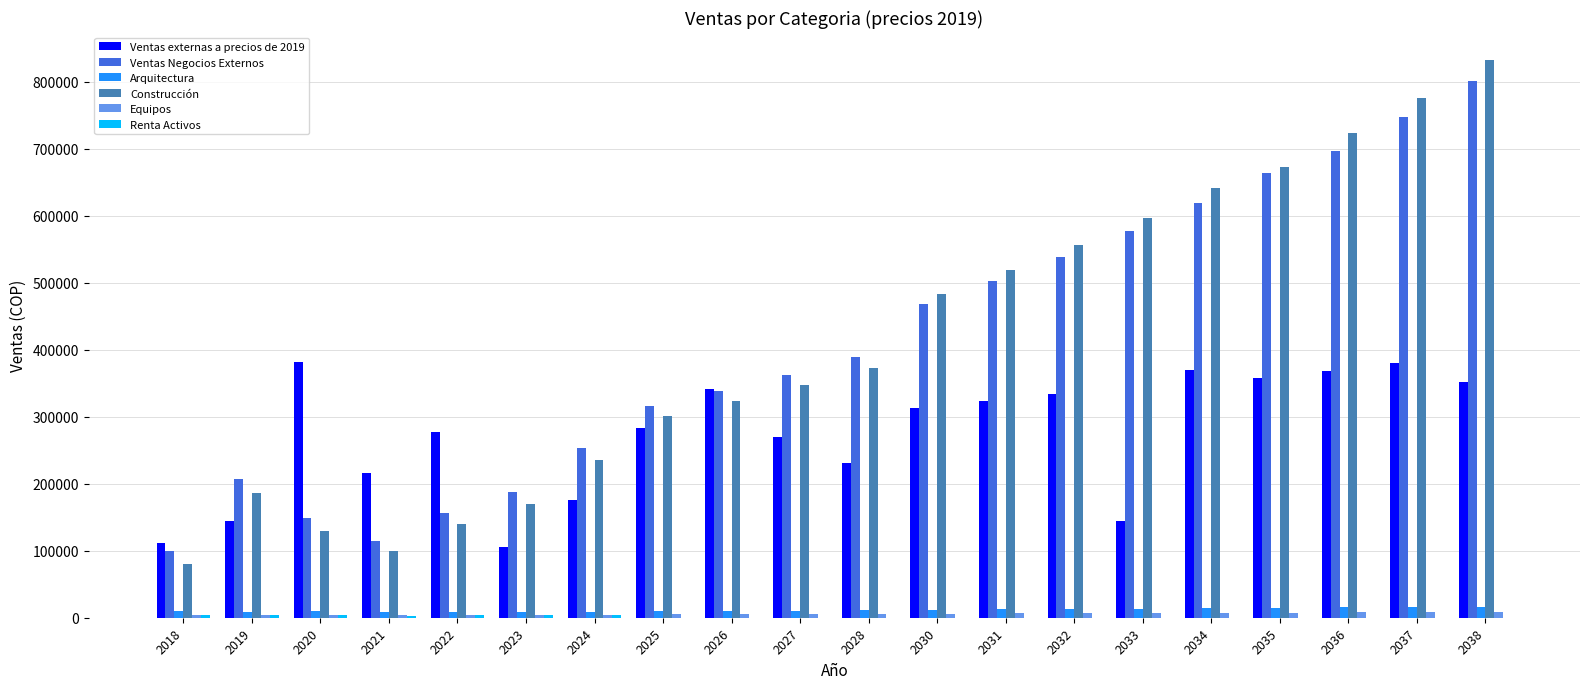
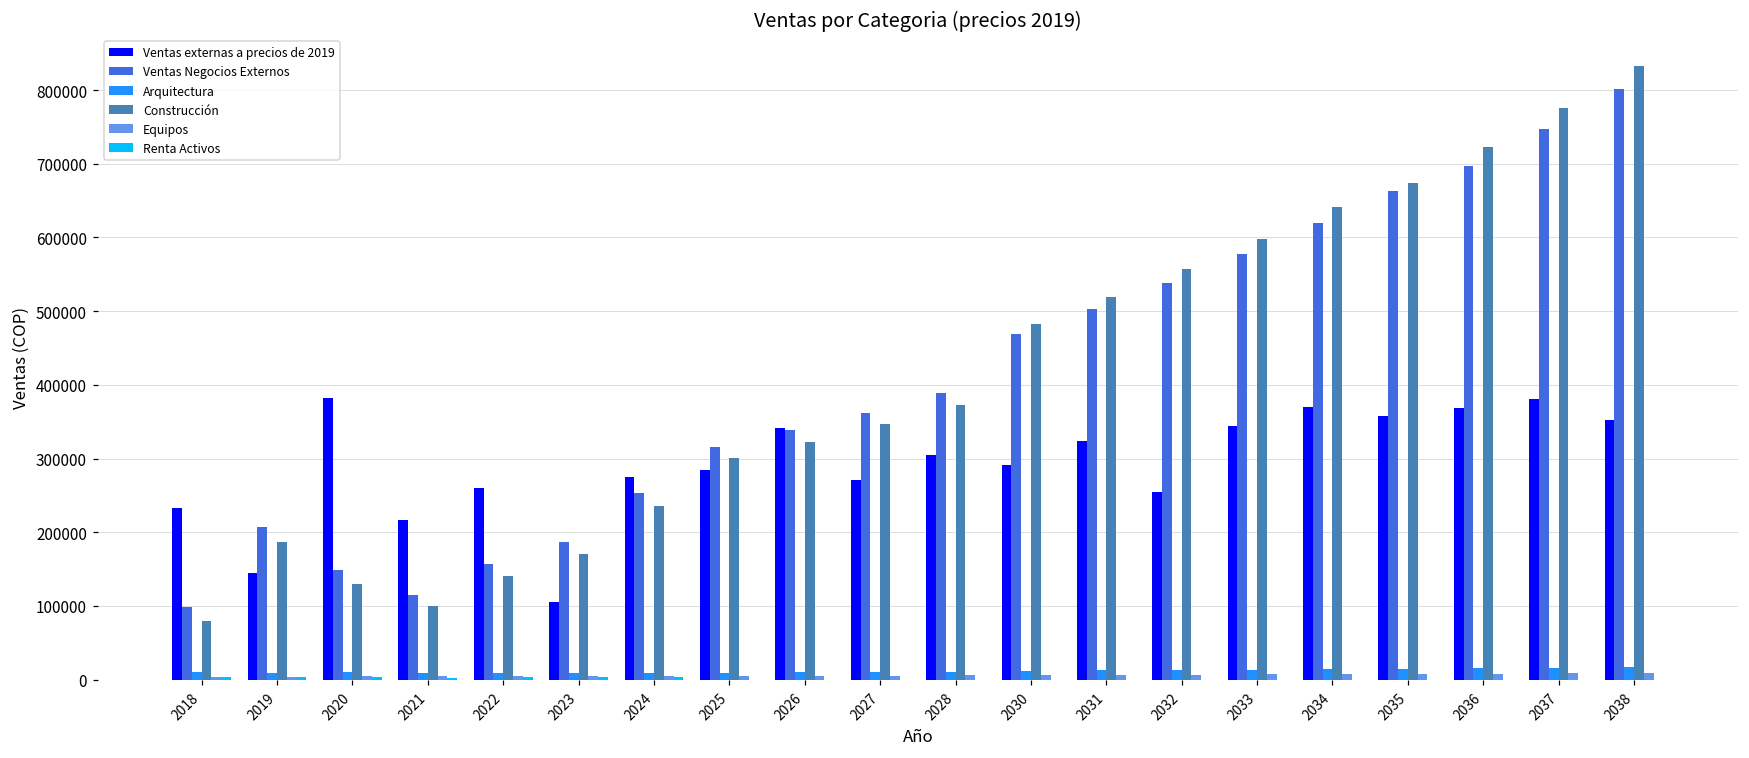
Ventas externas a precios de 2019, 2018: 110000 -> 230000
Ventas externas a precios de 2019, 2022: 280000 -> 260000
Ventas externas a precios de 2019, 2024: 180000 -> 280000
Ventas externas a precios de 2019, 2028: 230000 -> 300000
Ventas externas a precios de 2019, 2030: 310000 -> 290000
Ventas externas a precios de 2019, 2032: 330000 -> 250000
Ventas externas a precios de 2019, 2033: 140000 -> 340000
